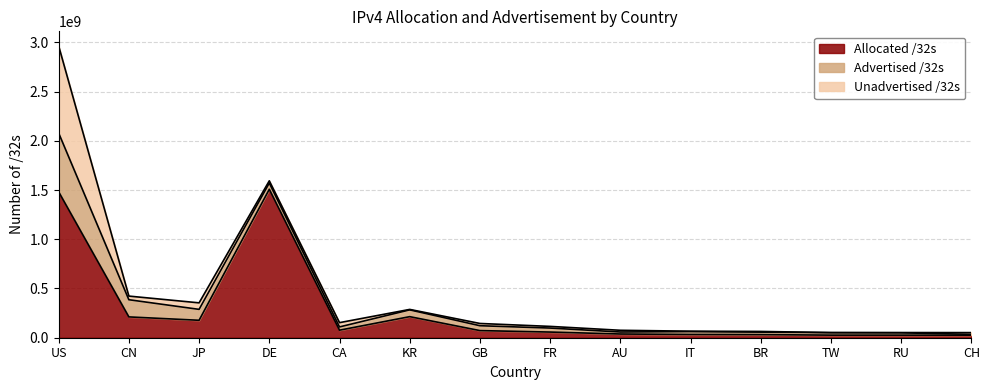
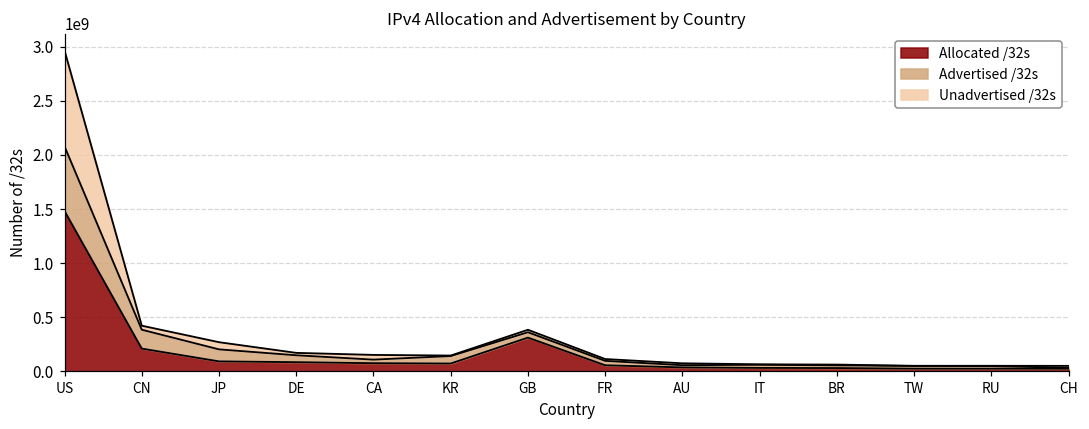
Allocated /32s, JP: 200000000 -> 100000000
Allocated /32s, DE: 1500000000 -> 100000000
Allocated /32s, KR: 200000000 -> 100000000
Allocated /32s, GB: 100000000 -> 300000000
